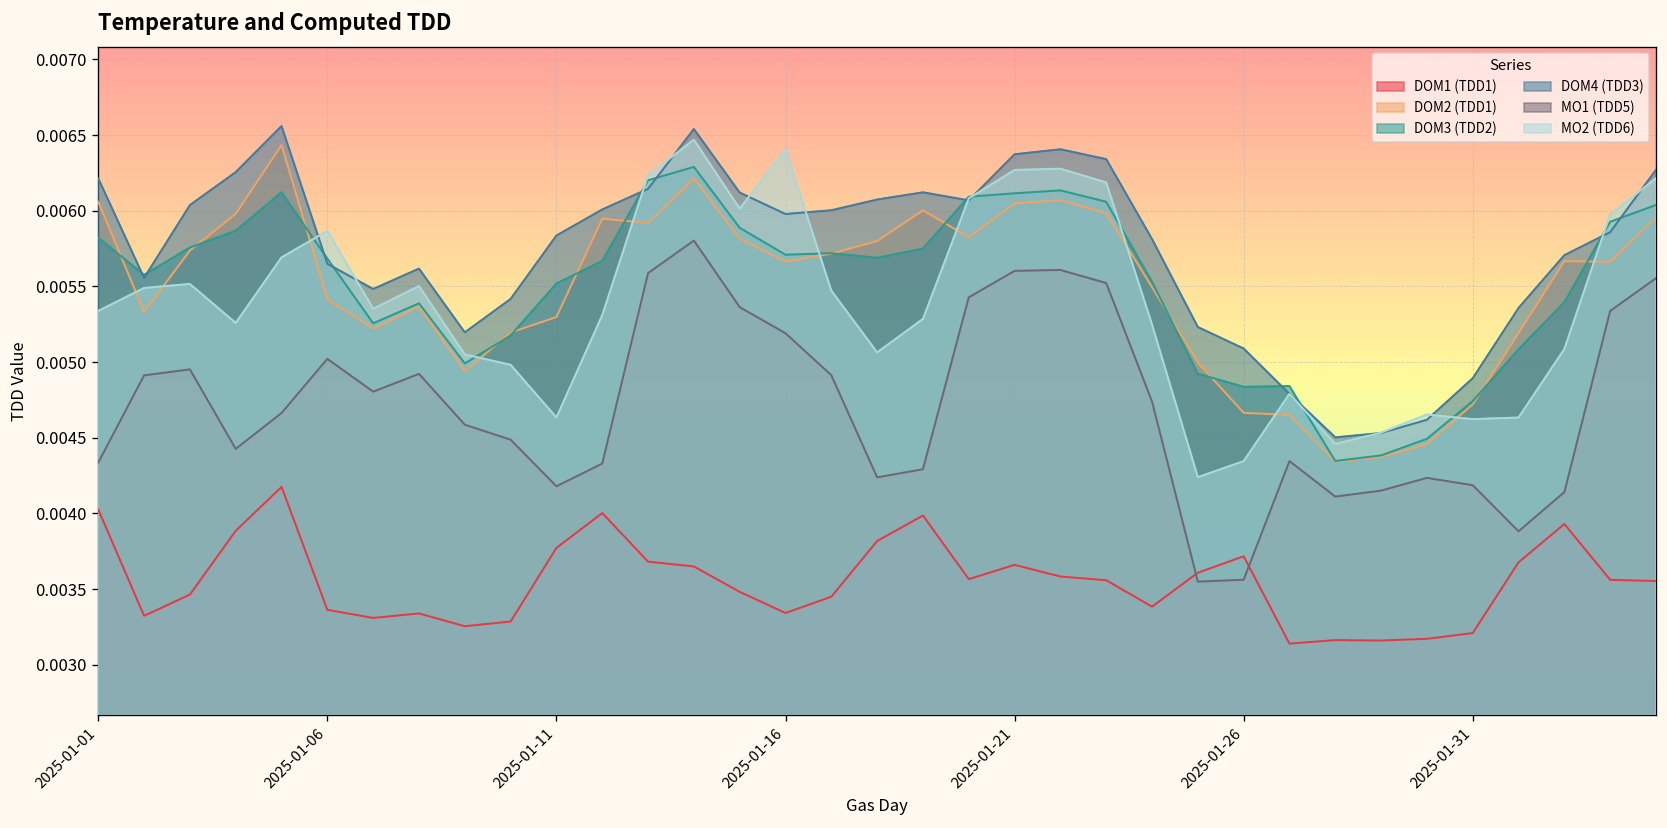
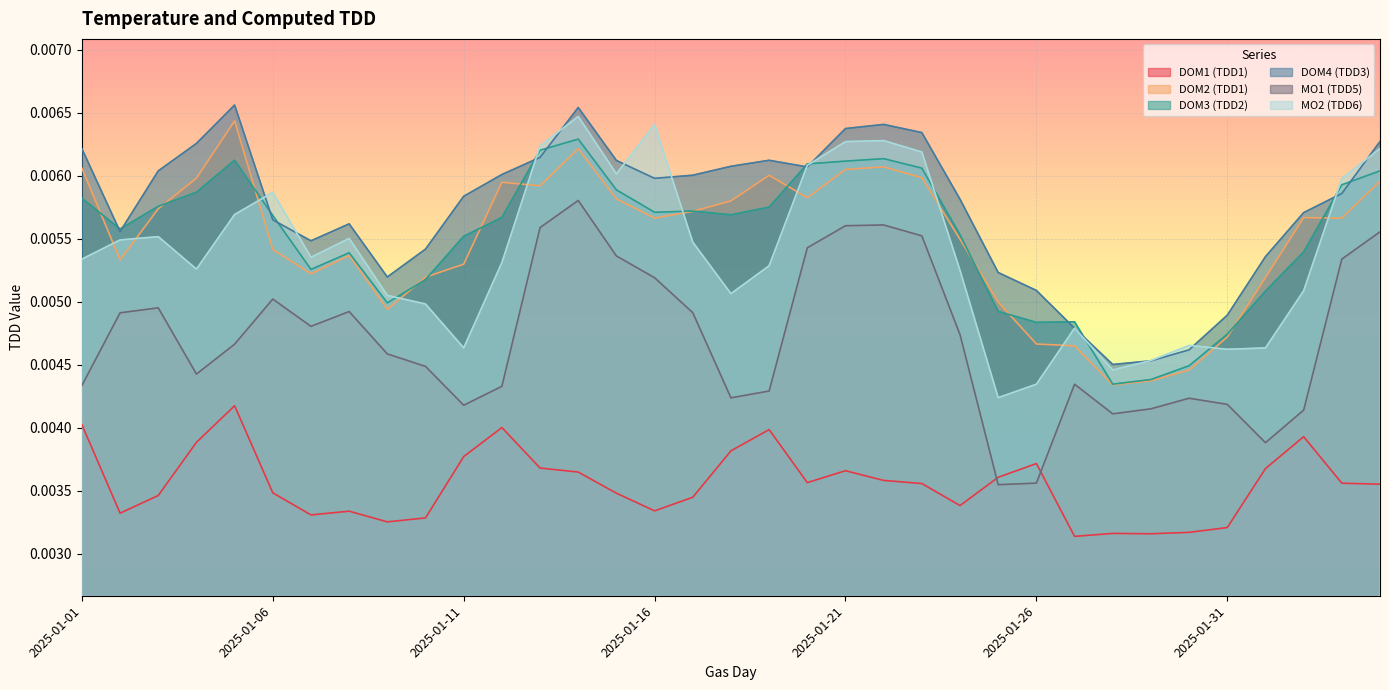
DOM1 (TDD1), 2025-01-06: 0.00336 -> 0.00348
